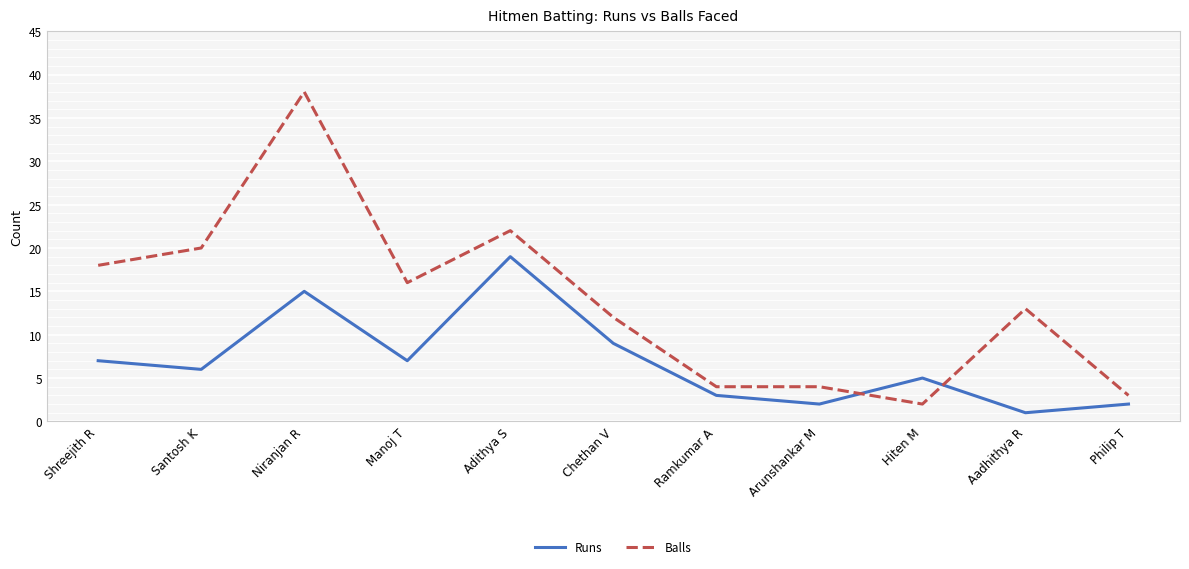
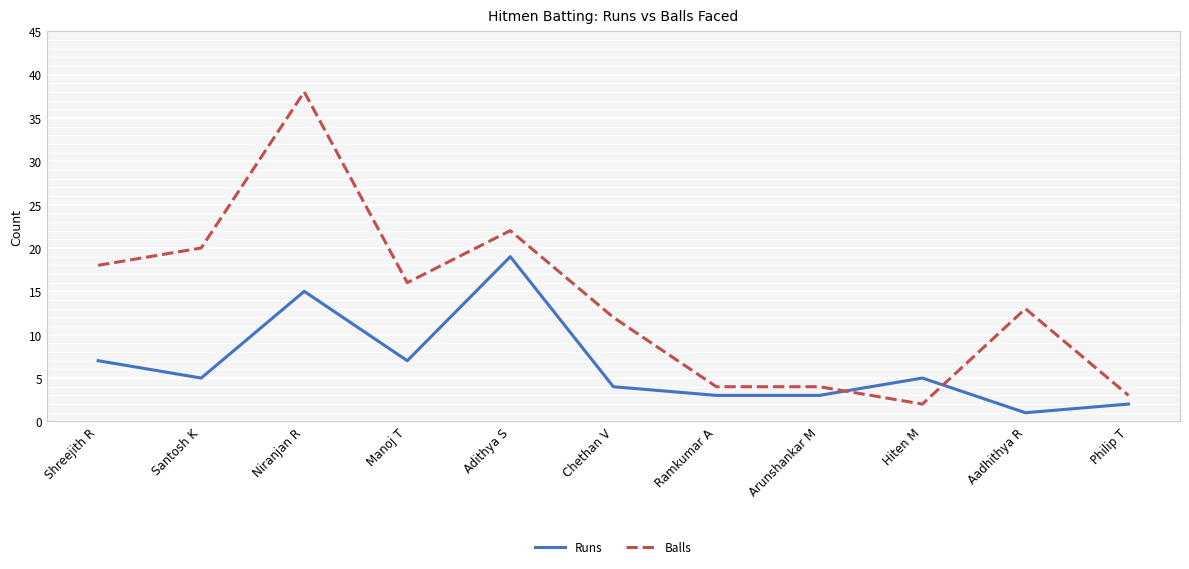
Runs, Santosh K: 6 -> 5
Runs, Chethan V: 9 -> 4
Runs, Arunshankar M: 2 -> 3
